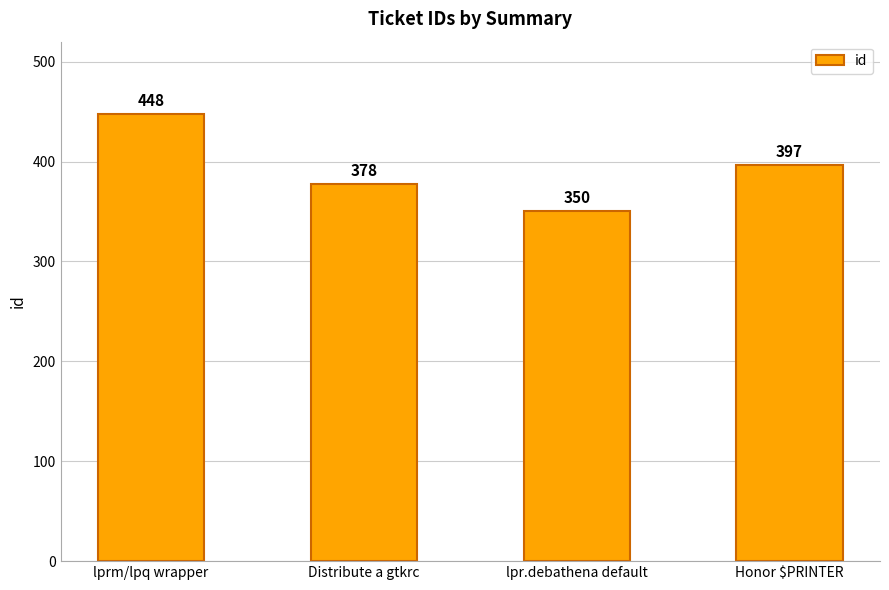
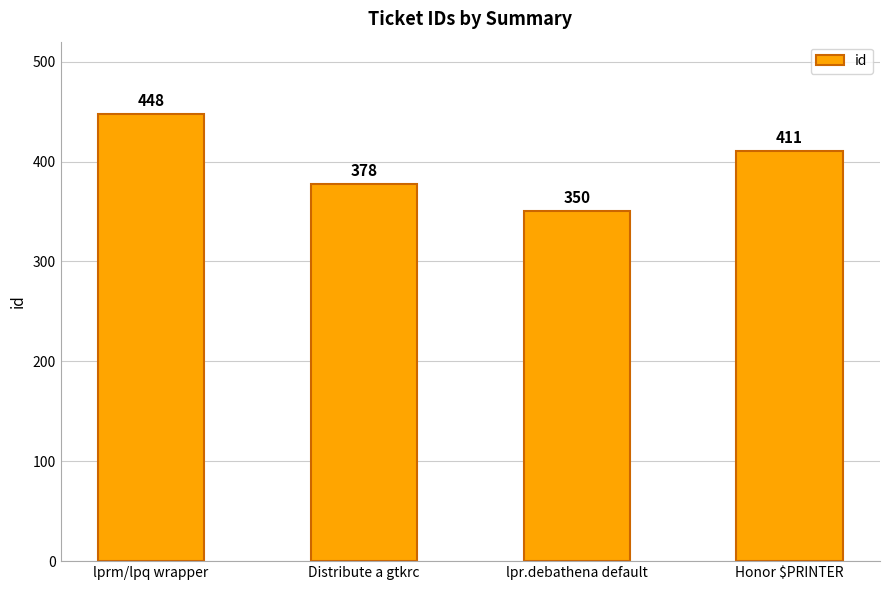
Honor $PRINTER: 397 -> 411
